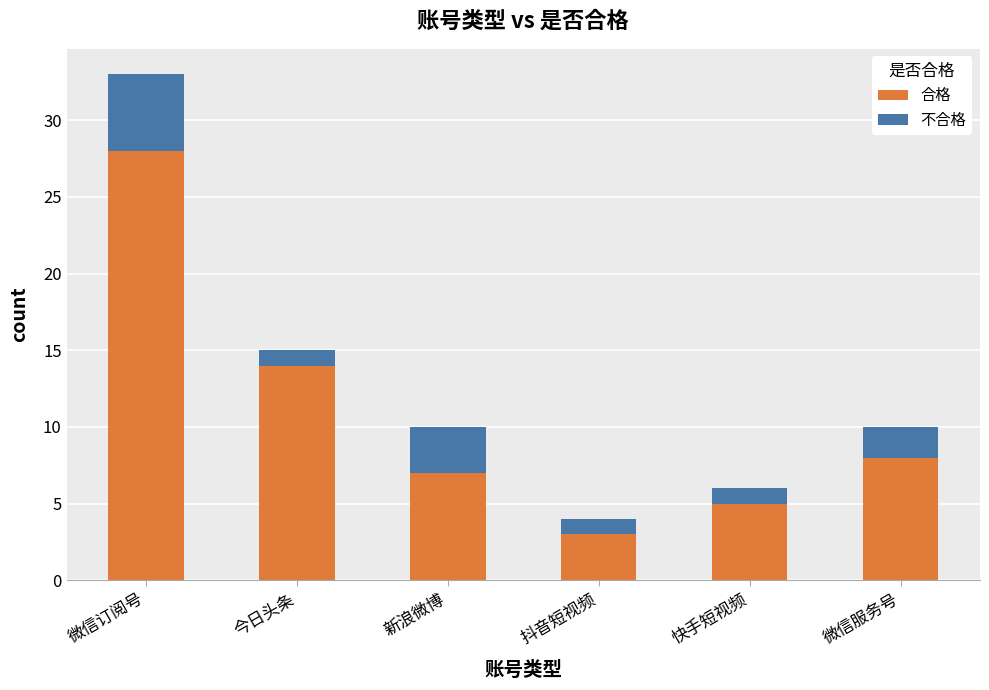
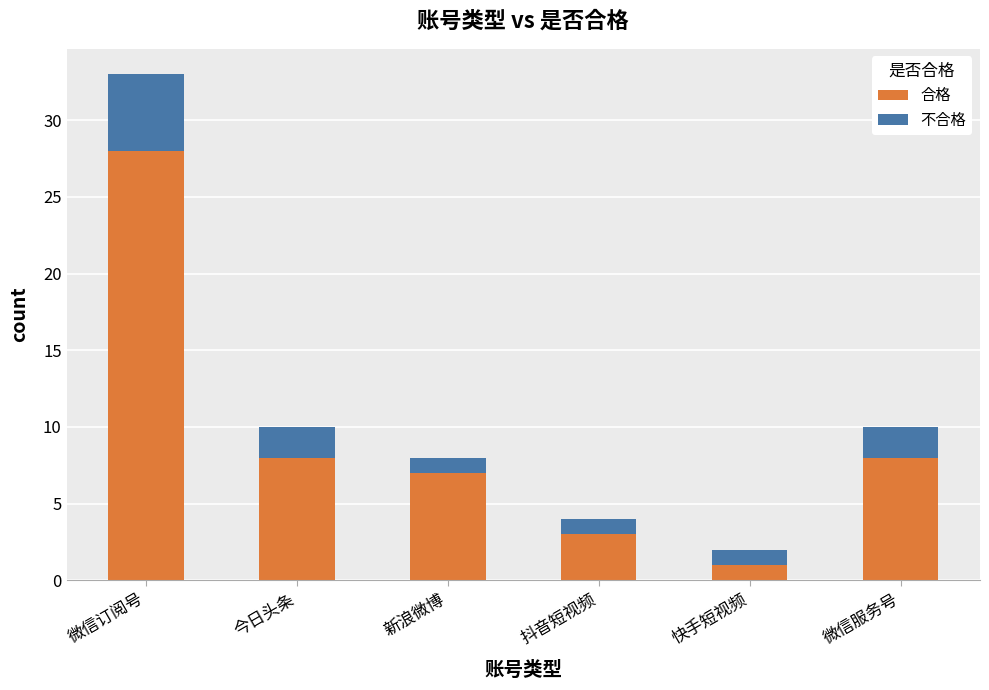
合格, 今日头条: 14 -> 8
不合格, 今日头条: 1 -> 2
不合格, 新浪微博: 3 -> 1
合格, 快手短视频: 5 -> 1
